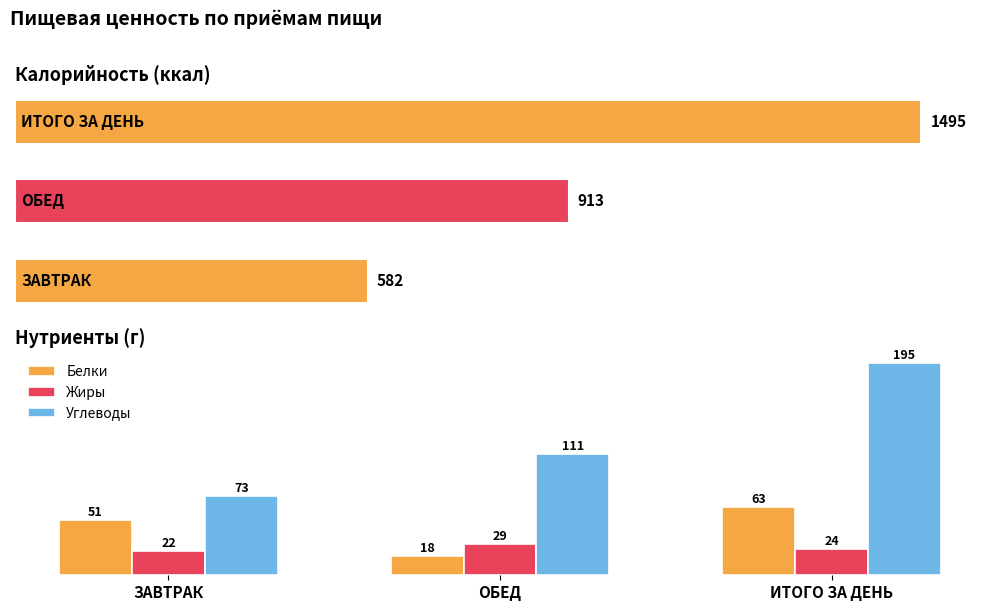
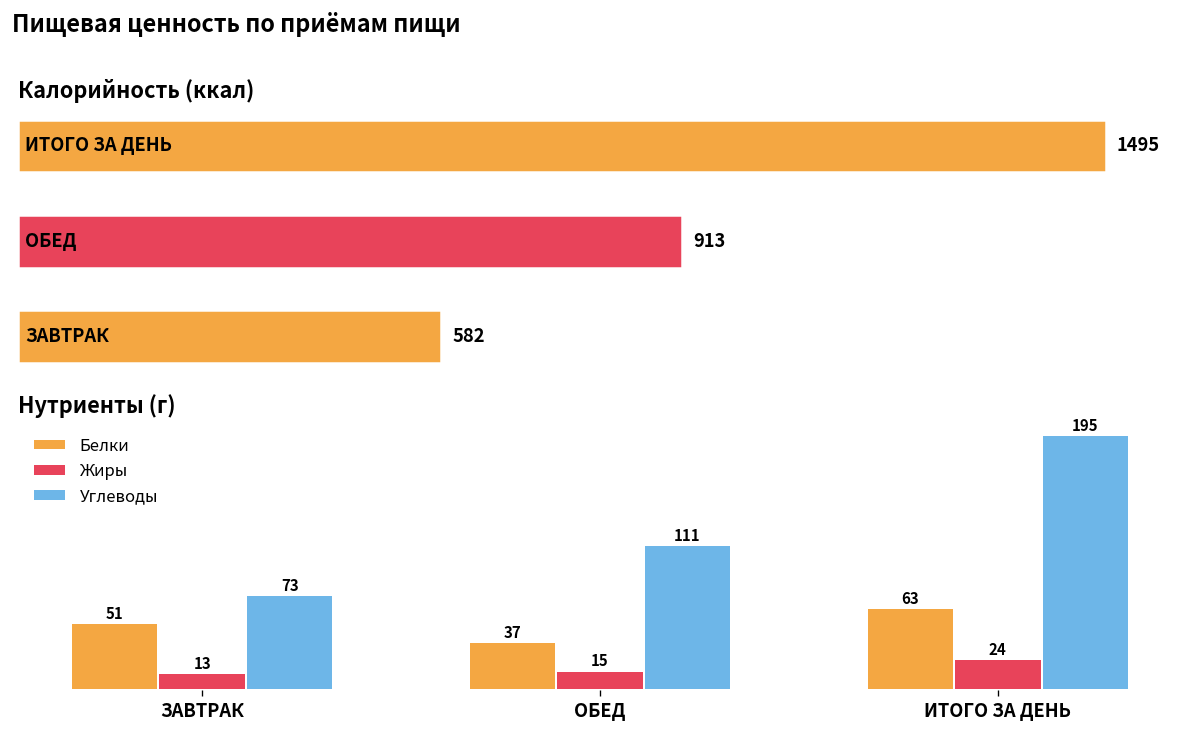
Нутриенты (г), Жиры, ЗАВТРАК: 22 -> 13
Нутриенты (г), Белки, ОБЕД: 18 -> 37
Нутриенты (г), Жиры, ОБЕД: 29 -> 15
